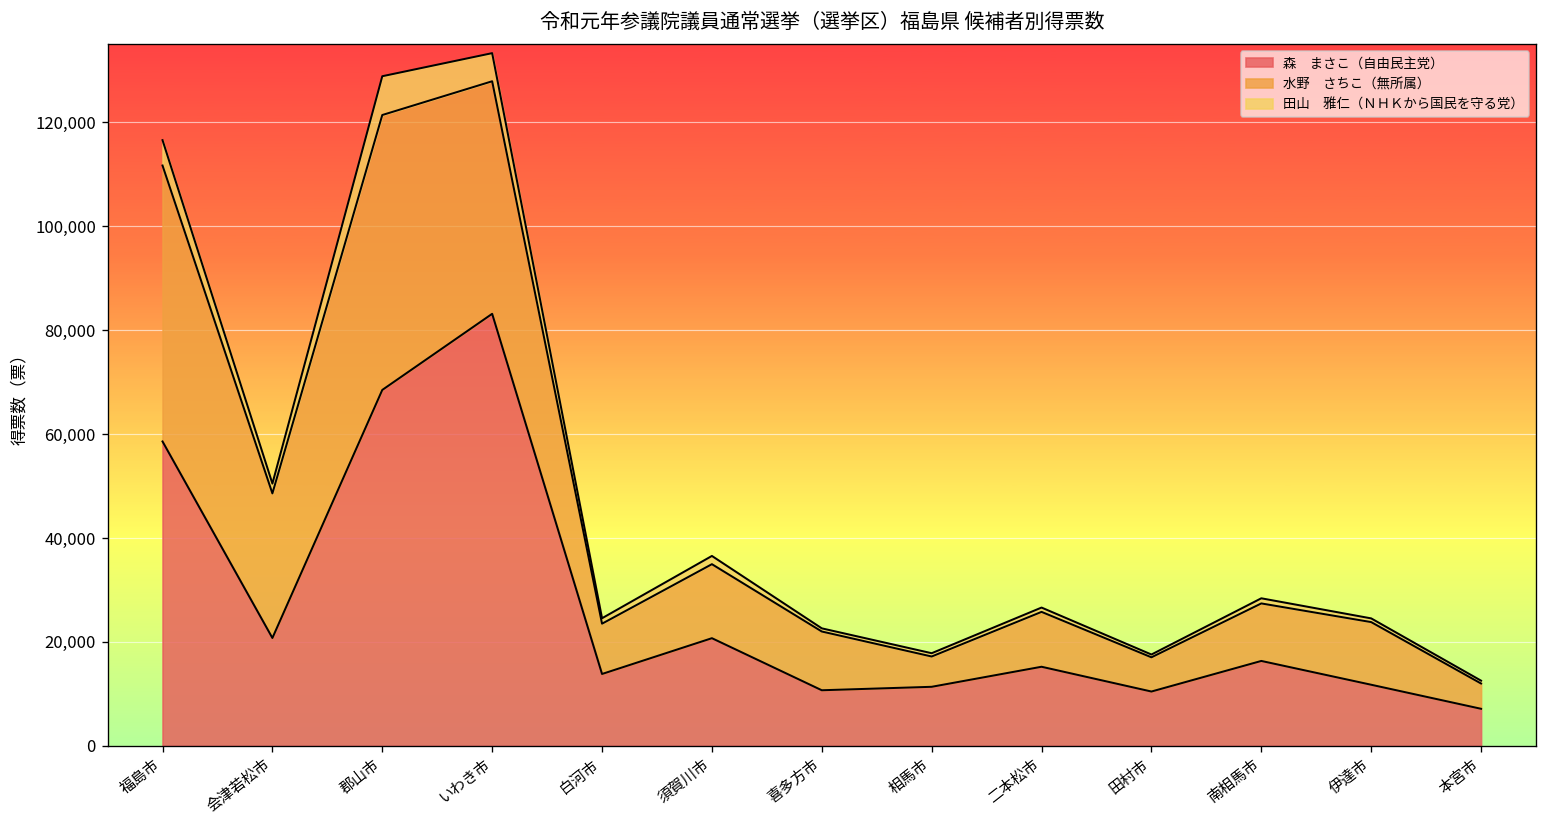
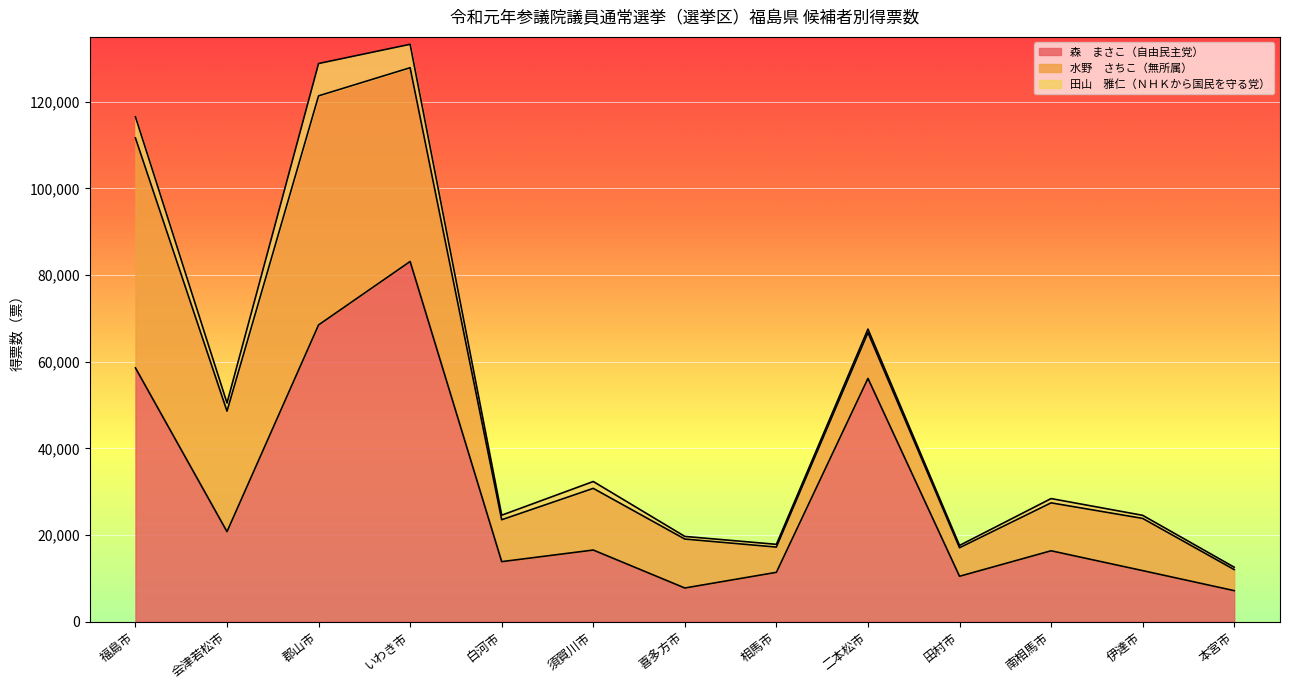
森 まさこ（自由民主党）, 須賀川市: 21,000 -> 17,000
森 まさこ（自由民主党）, 喜多方市: 11,000 -> 8,000
森 まさこ（自由民主党）, 二本松市: 15,000 -> 56,000
